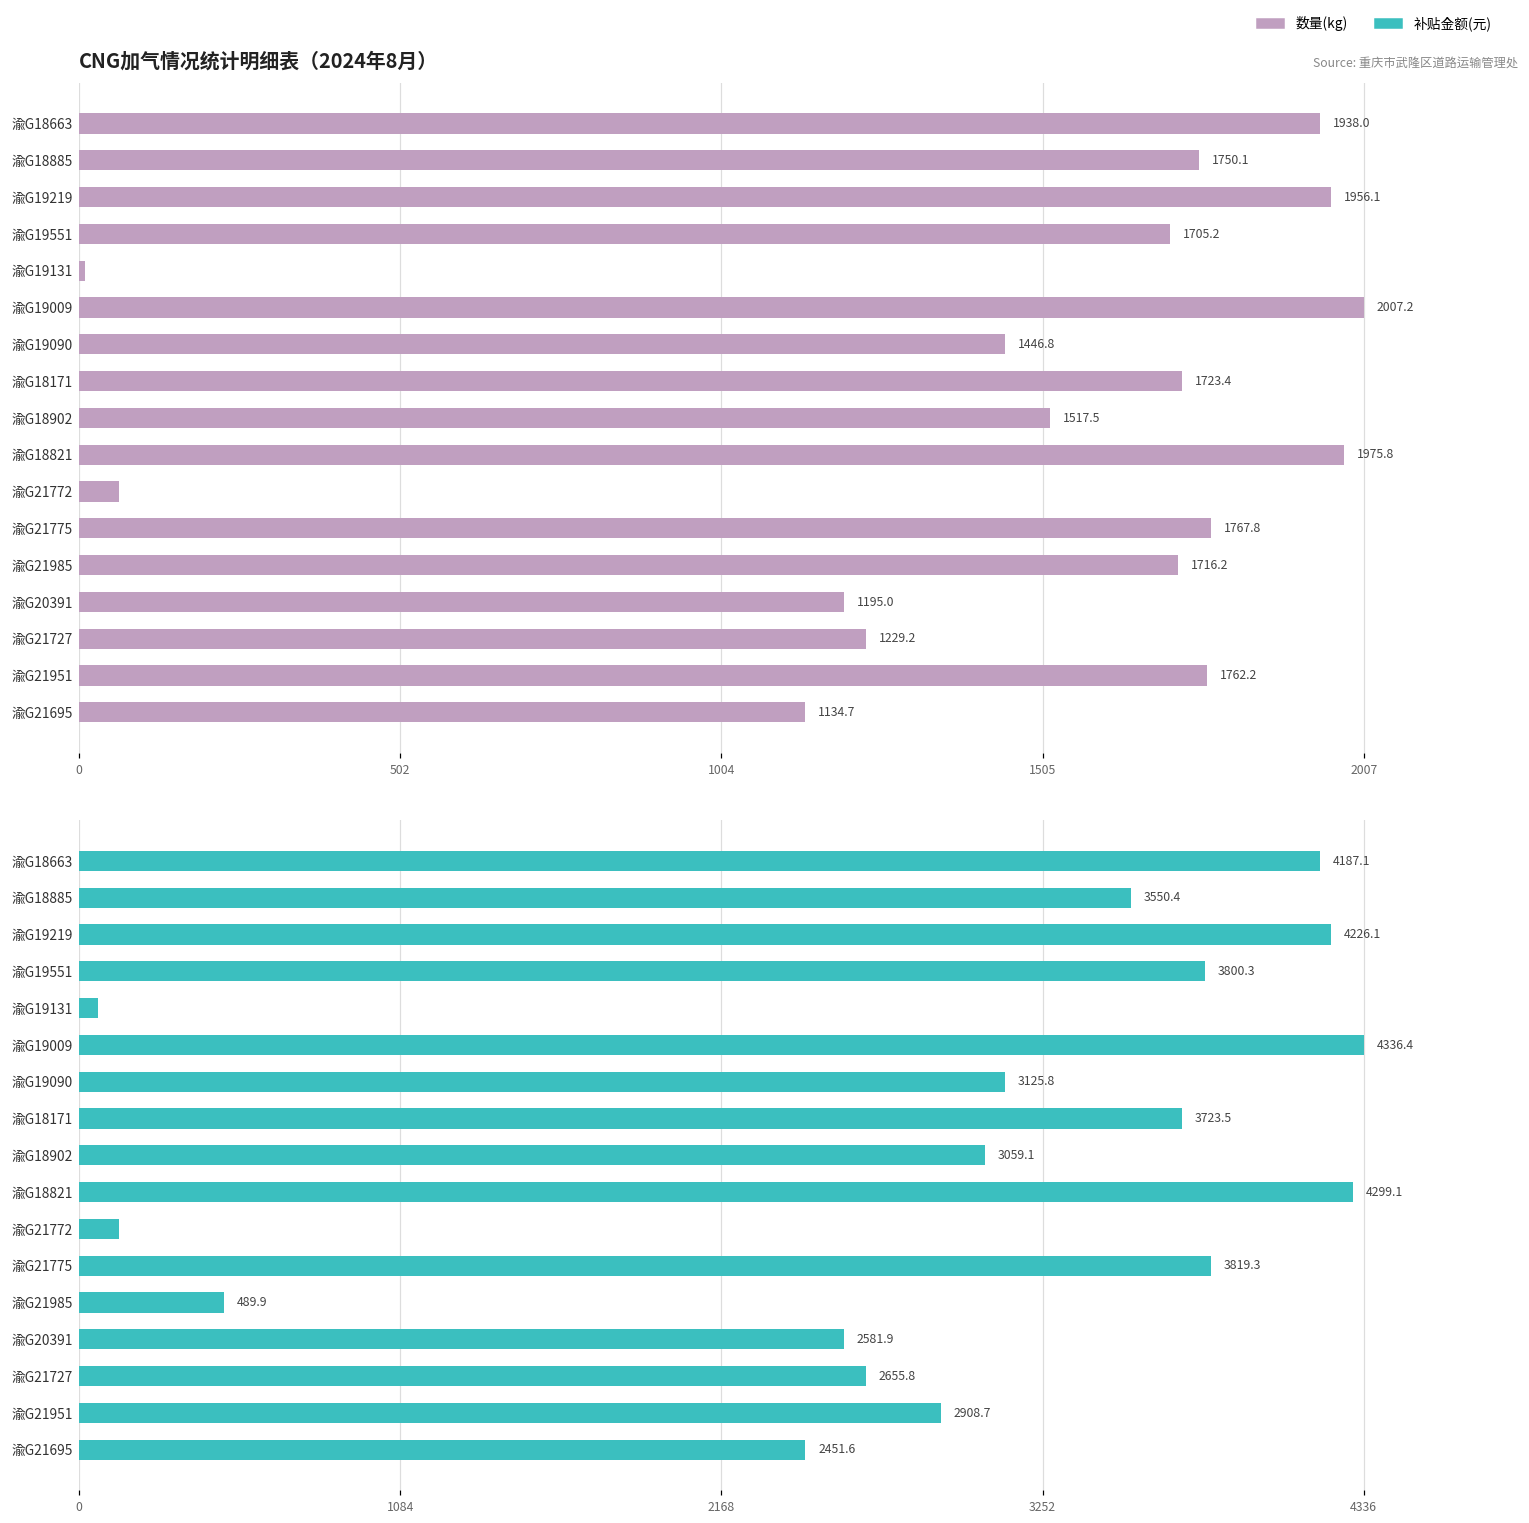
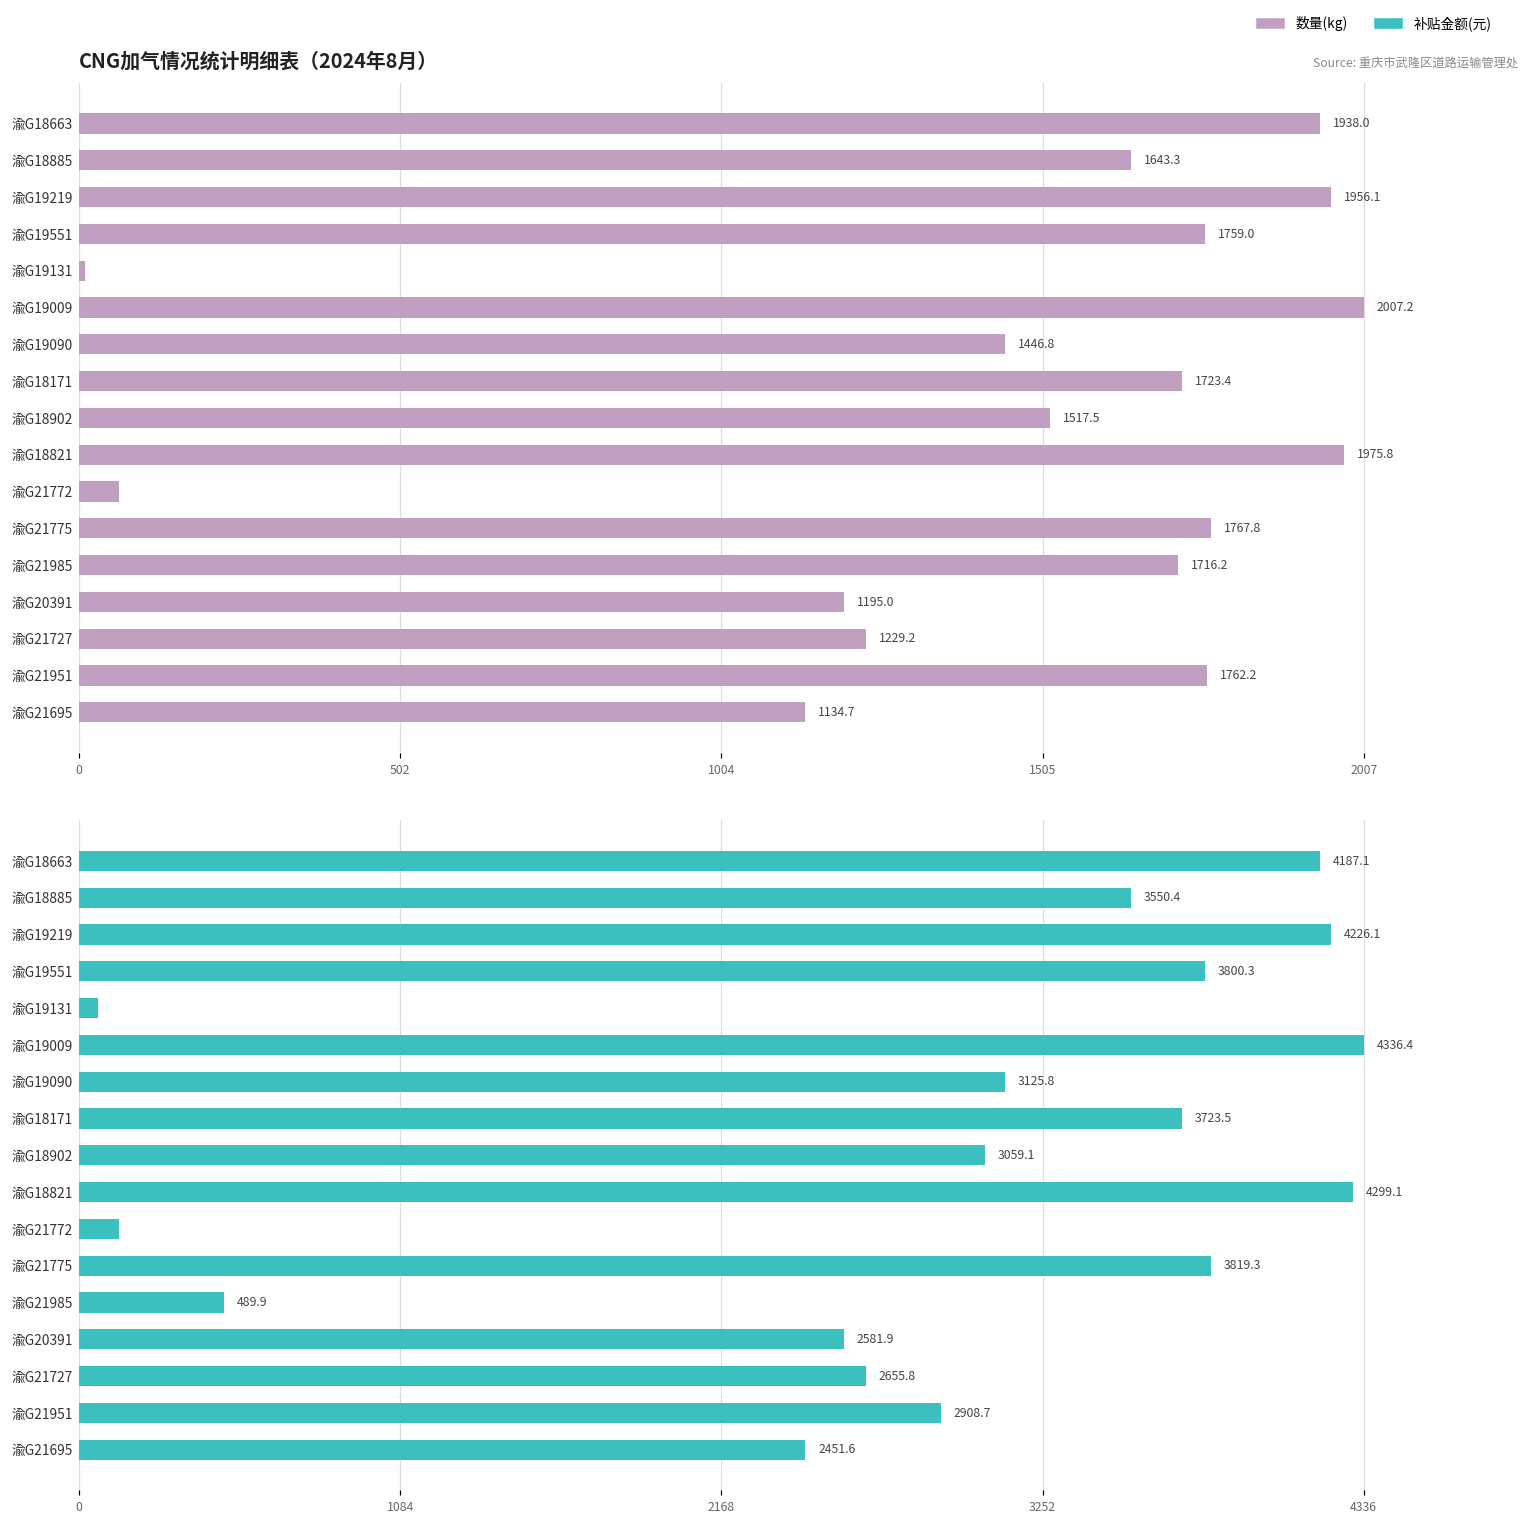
CNG加气情况统计明细表（2024年8月）, 渝G18885: 1750.1 -> 1643.3
CNG加气情况统计明细表（2024年8月）, 渝G19551: 1705.2 -> 1759.0
